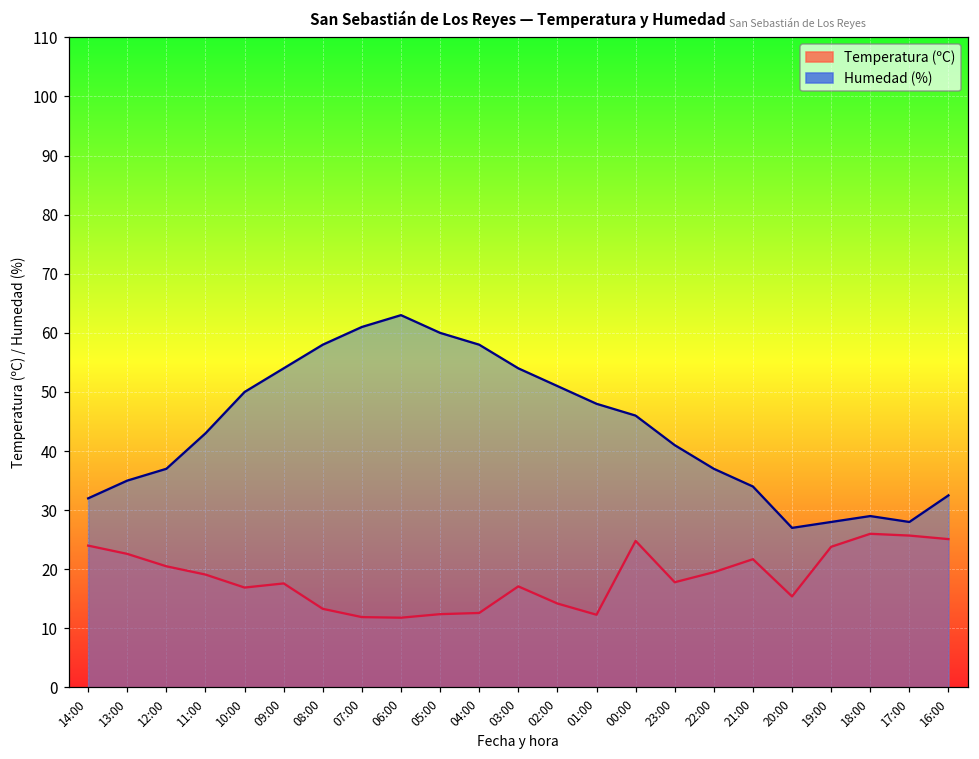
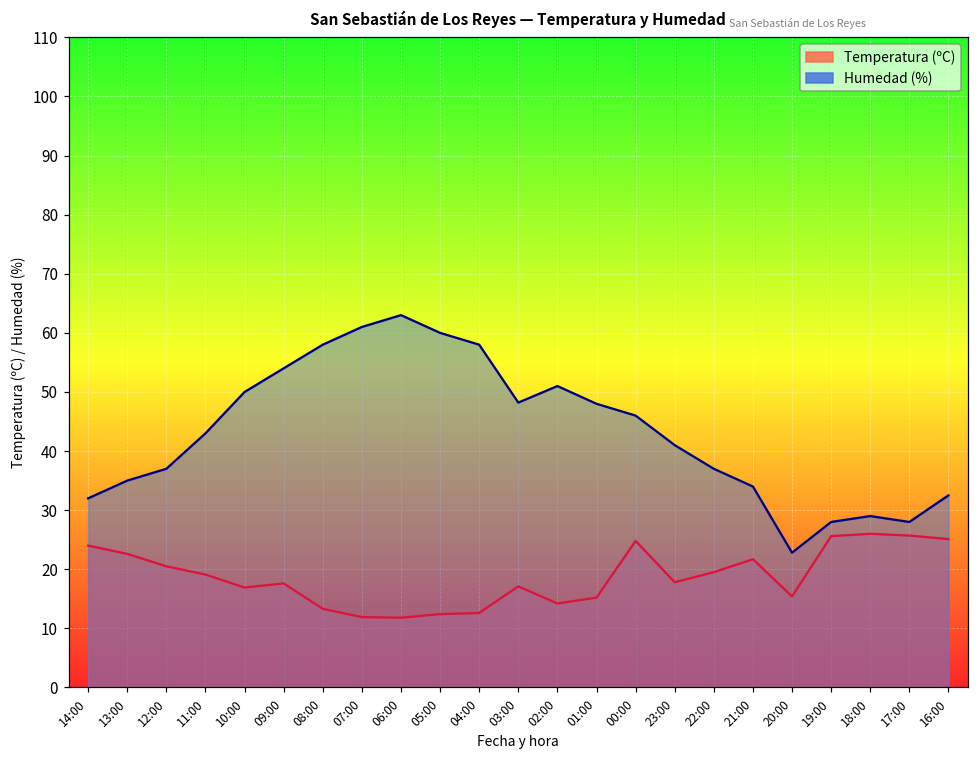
Humedad (%), 03:00: 54 -> 48
Temperatura (ºC), 01:00: 12 -> 15
Humedad (%), 20:00: 27 -> 23
Temperatura (ºC), 19:00: 24 -> 26
